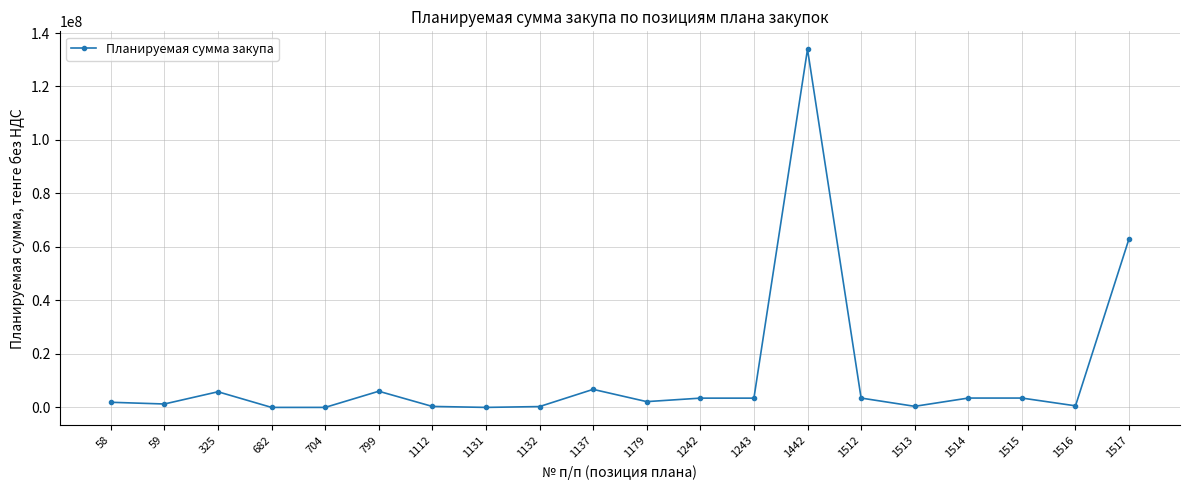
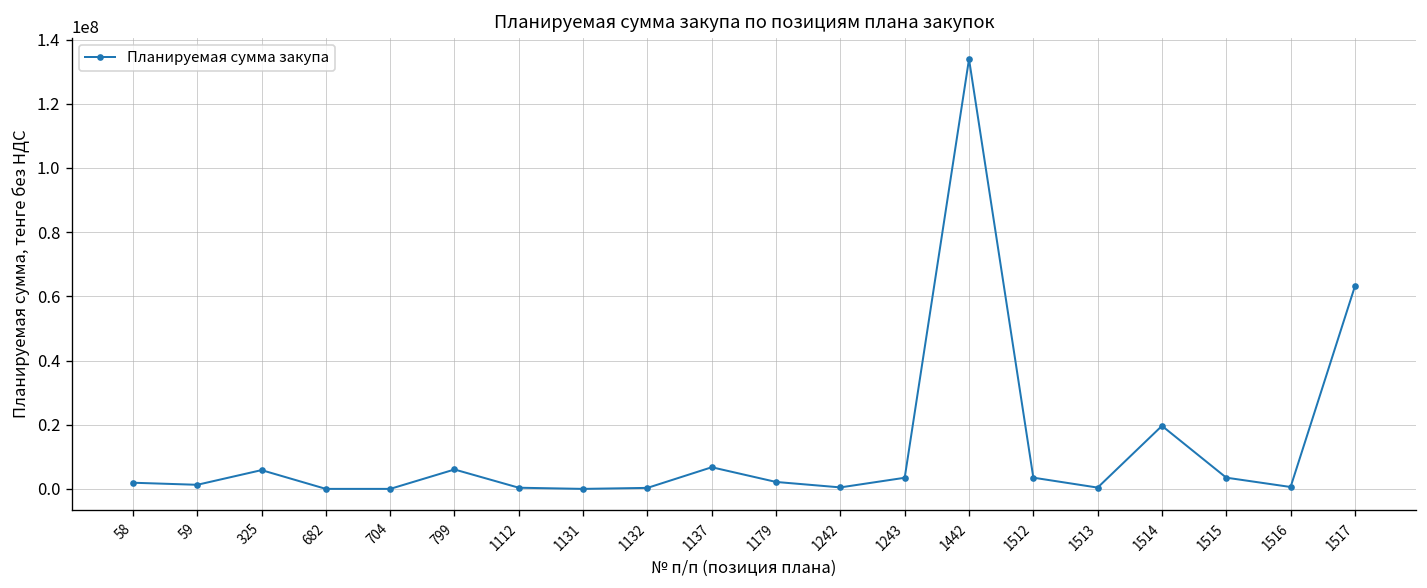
1242: 3000000 -> 0
1514: 3000000 -> 20000000
